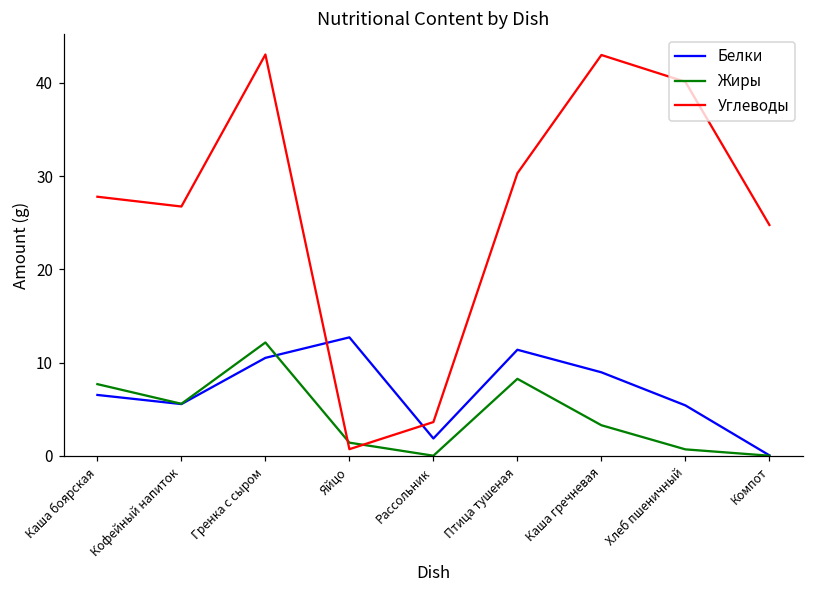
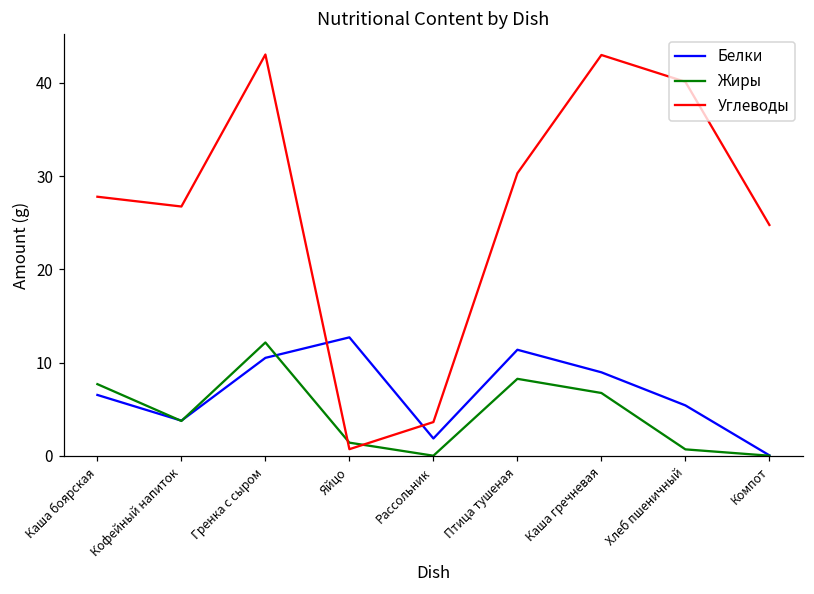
Белки, Кофейный напиток: 6 -> 4
Жиры, Кофейный напиток: 6 -> 4
Жиры, Каша гречневая: 3 -> 7
